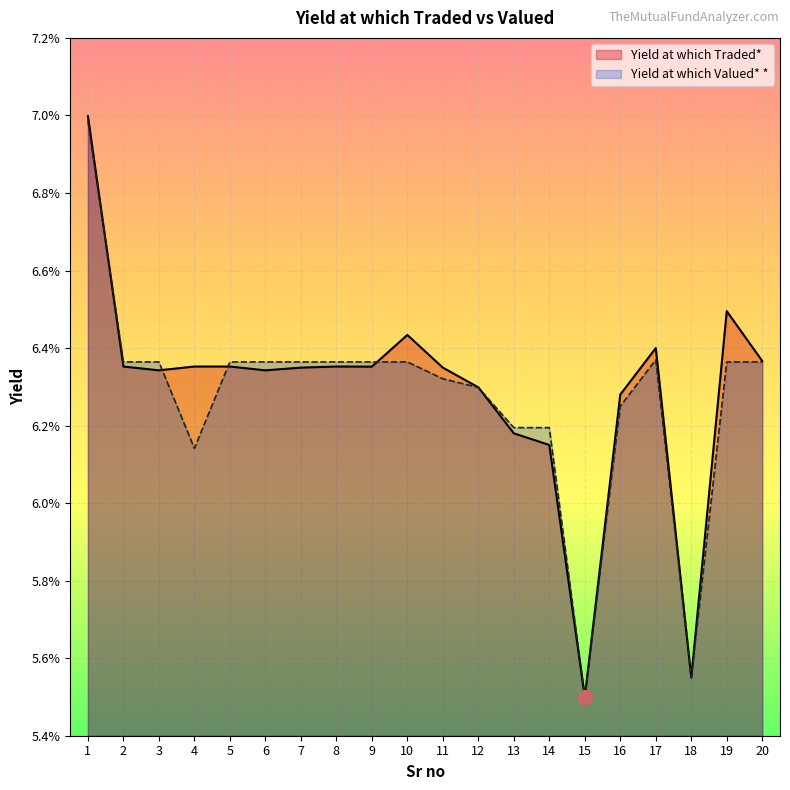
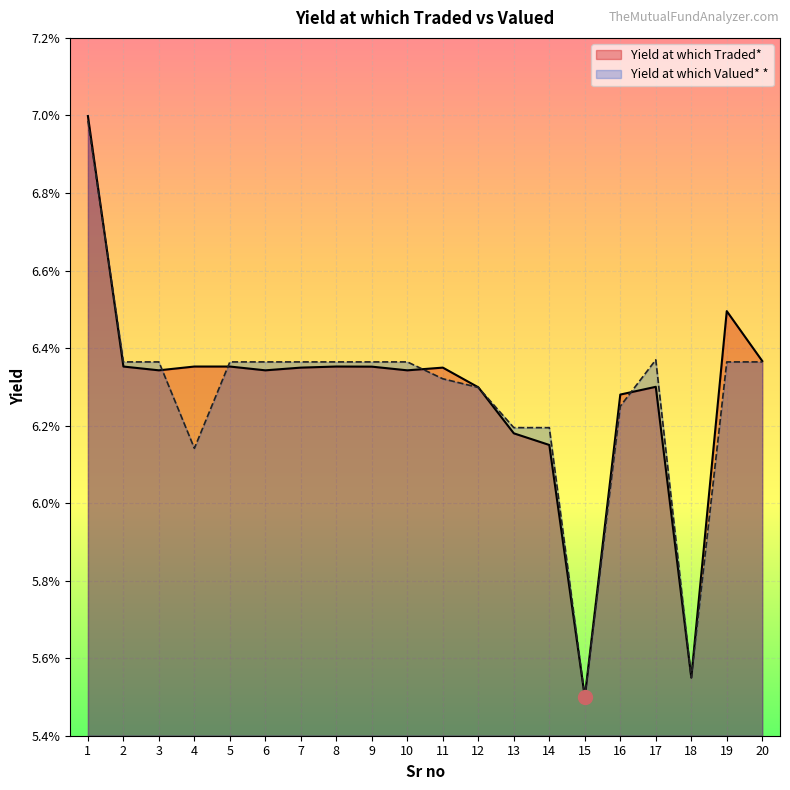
Yield at which Traded*, 10: 6.43% -> 6.34%
Yield at which Traded*, 17: 6.40% -> 6.30%
